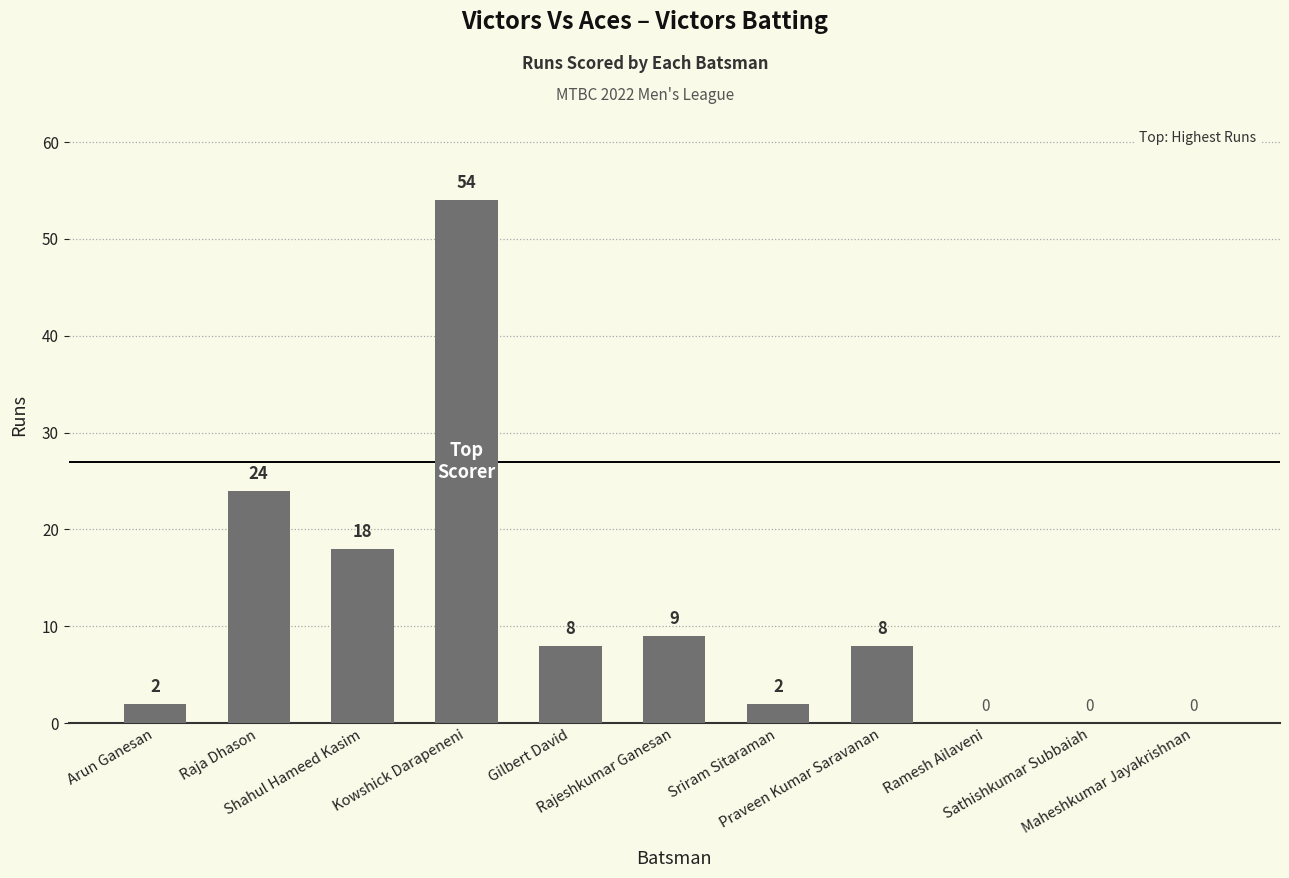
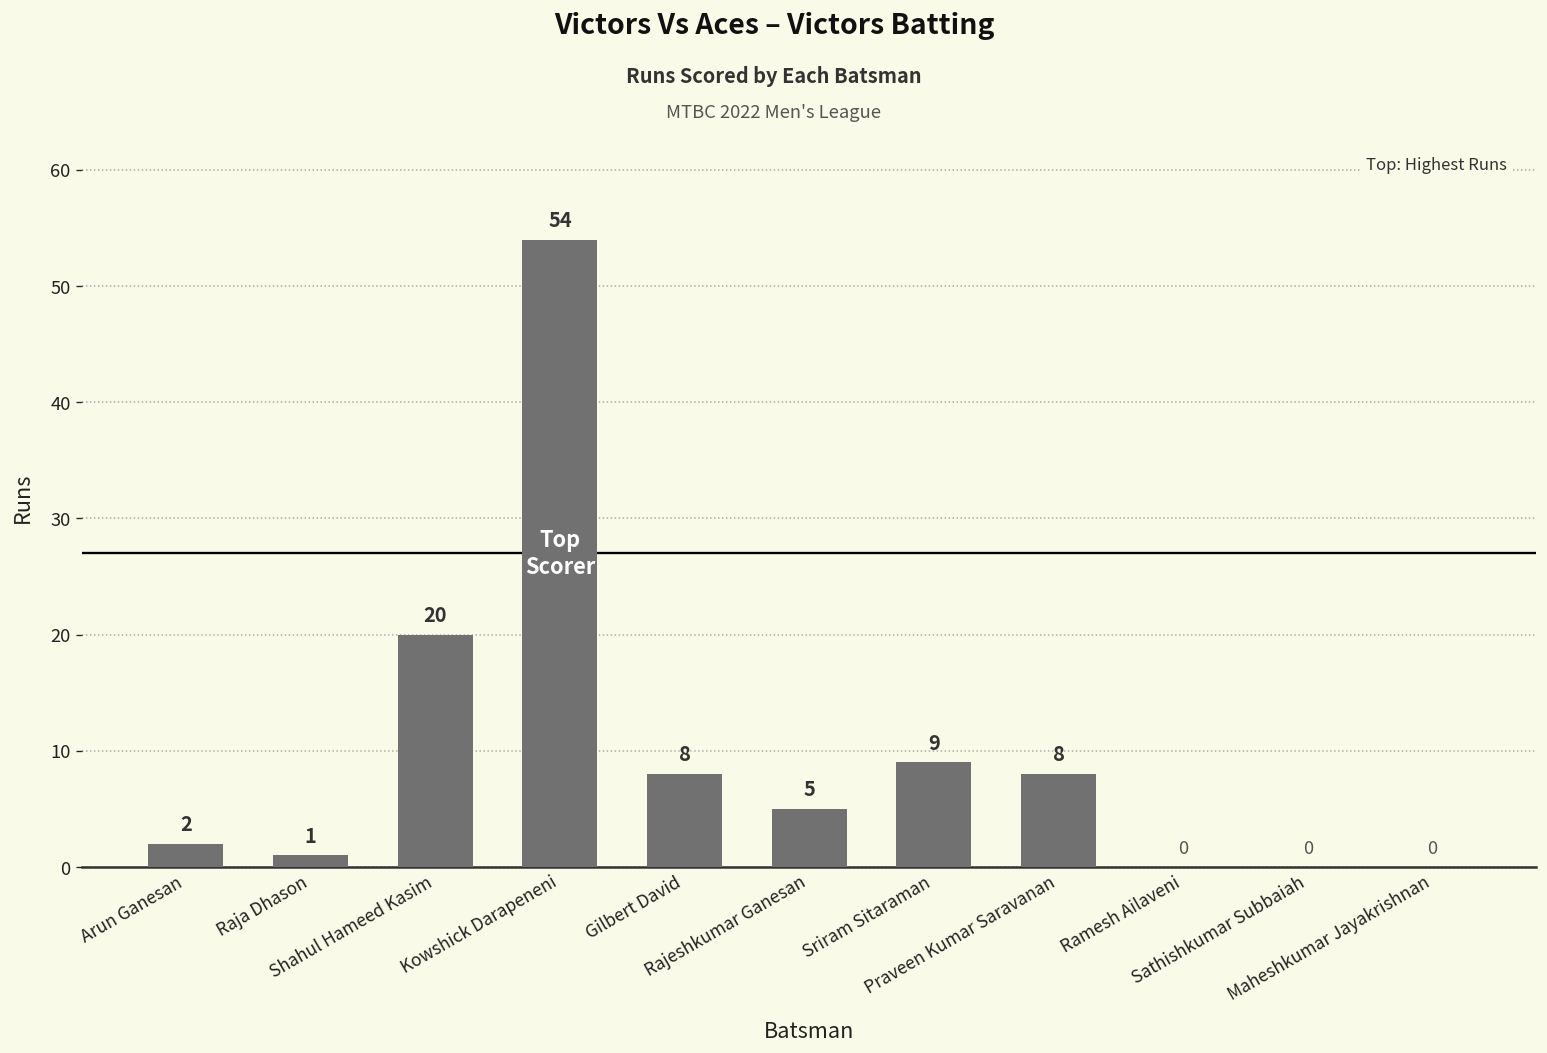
Raja Dhason: 24 -> 1
Shahul Hameed Kasim: 18 -> 20
Rajeshkumar Ganesan: 9 -> 5
Sriram Sitaraman: 2 -> 9
